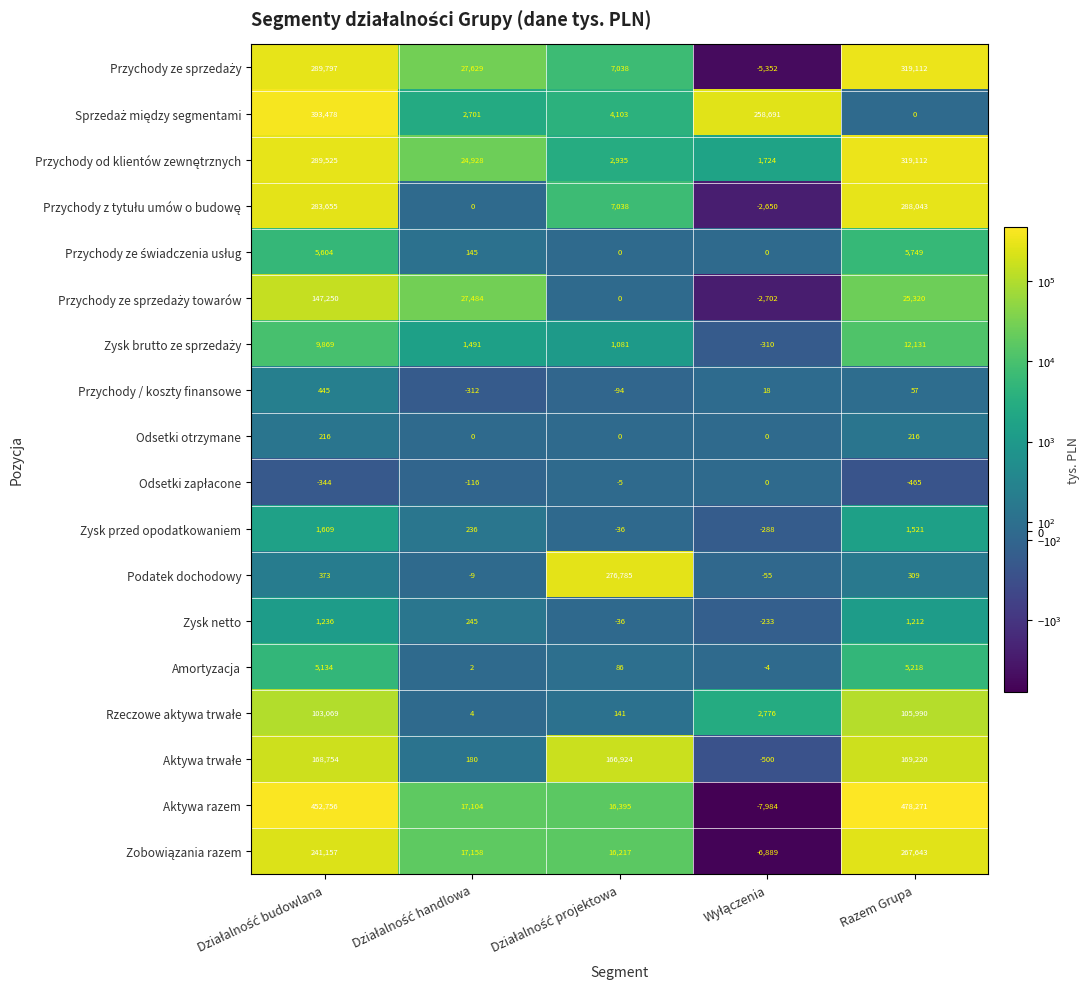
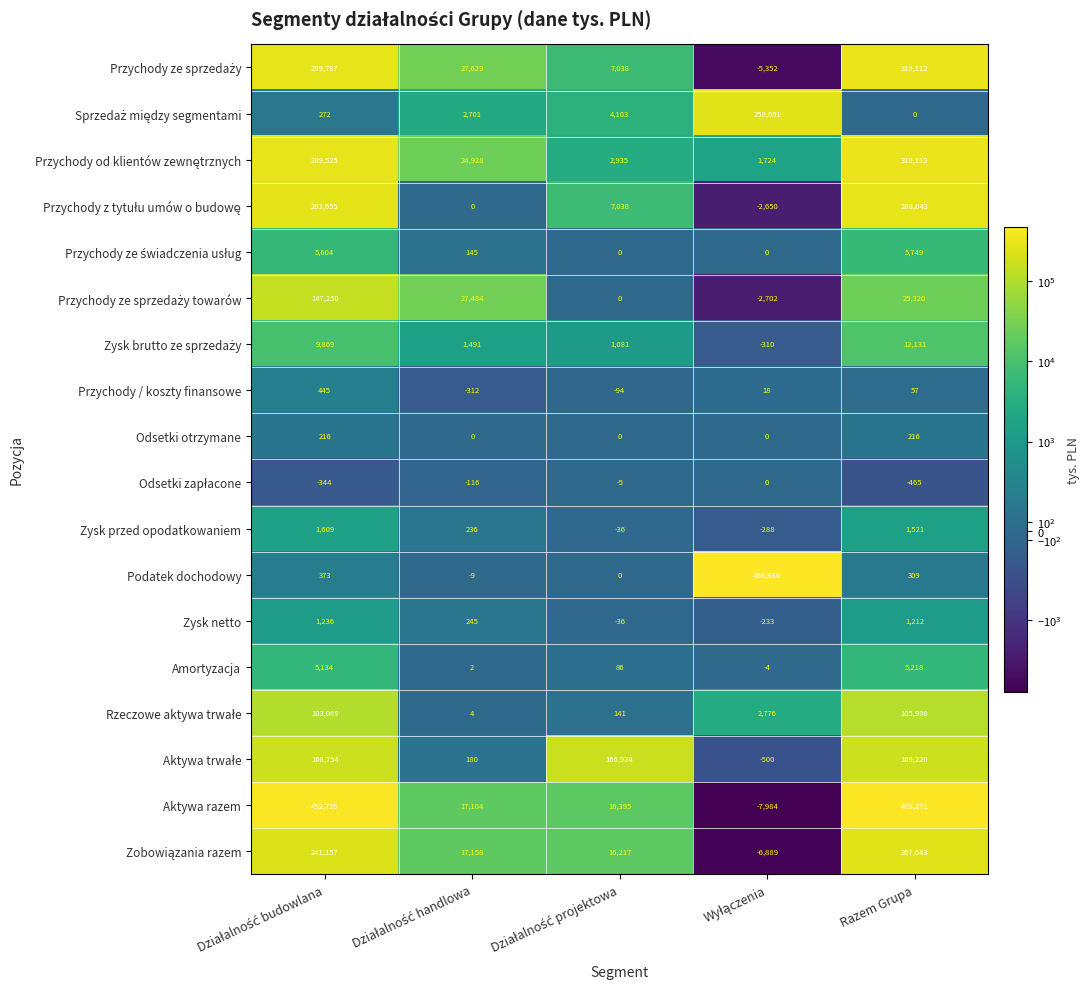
Sprzedaż między segmentami, Działalność budowlana: 393,478 -> 272
Podatek dochodowy, Działalność projektowa: 276,785 -> 0
Podatek dochodowy, Wyłączenia: -55 -> 466,886
